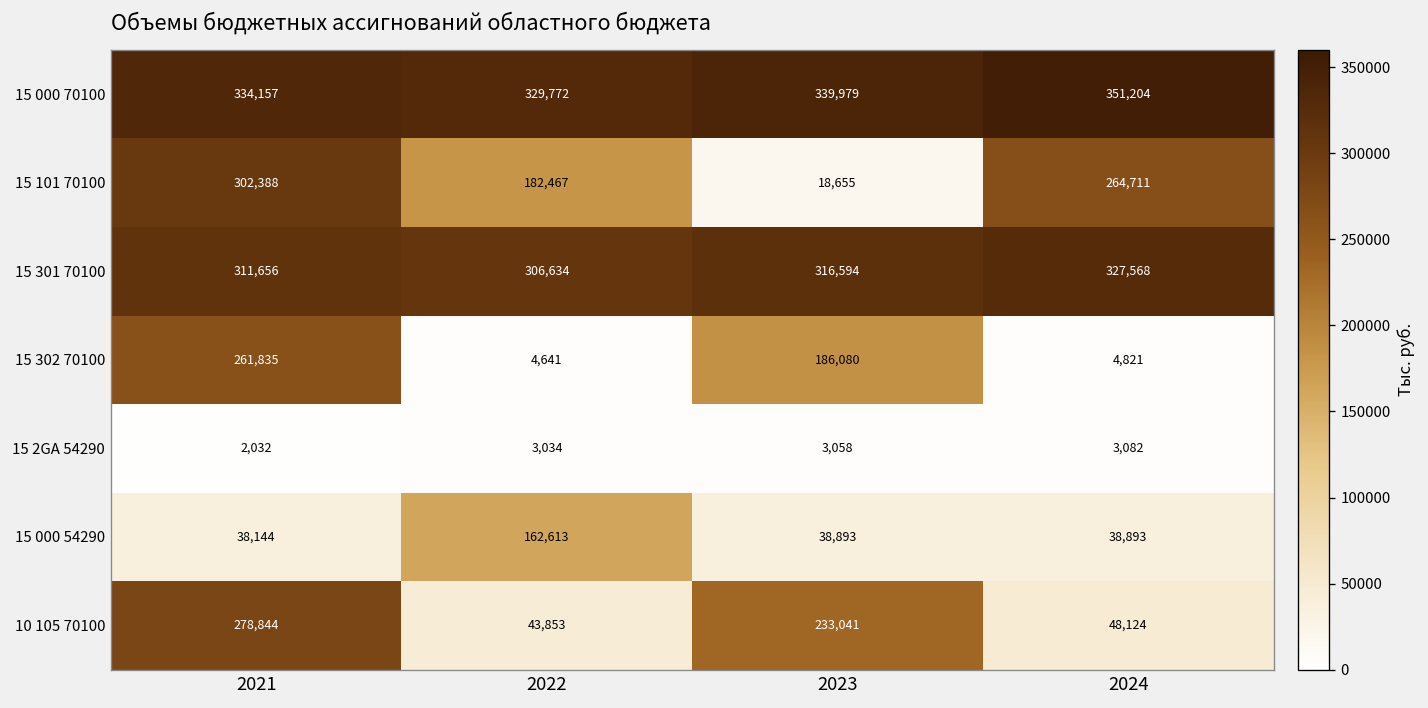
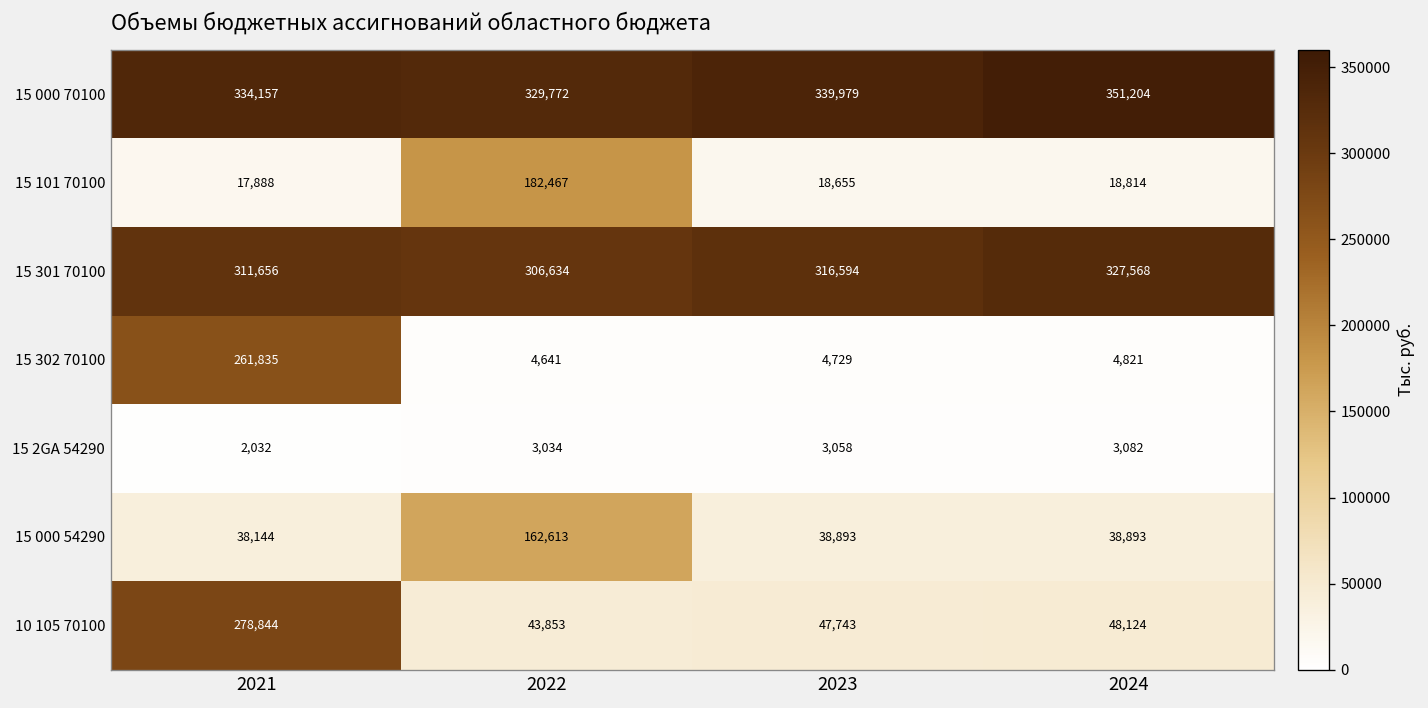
15 101 70100, 2021: 302,388 -> 17,888
15 101 70100, 2024: 264,711 -> 18,814
15 302 70100, 2023: 186,080 -> 4,729
10 105 70100, 2023: 233,041 -> 47,743
